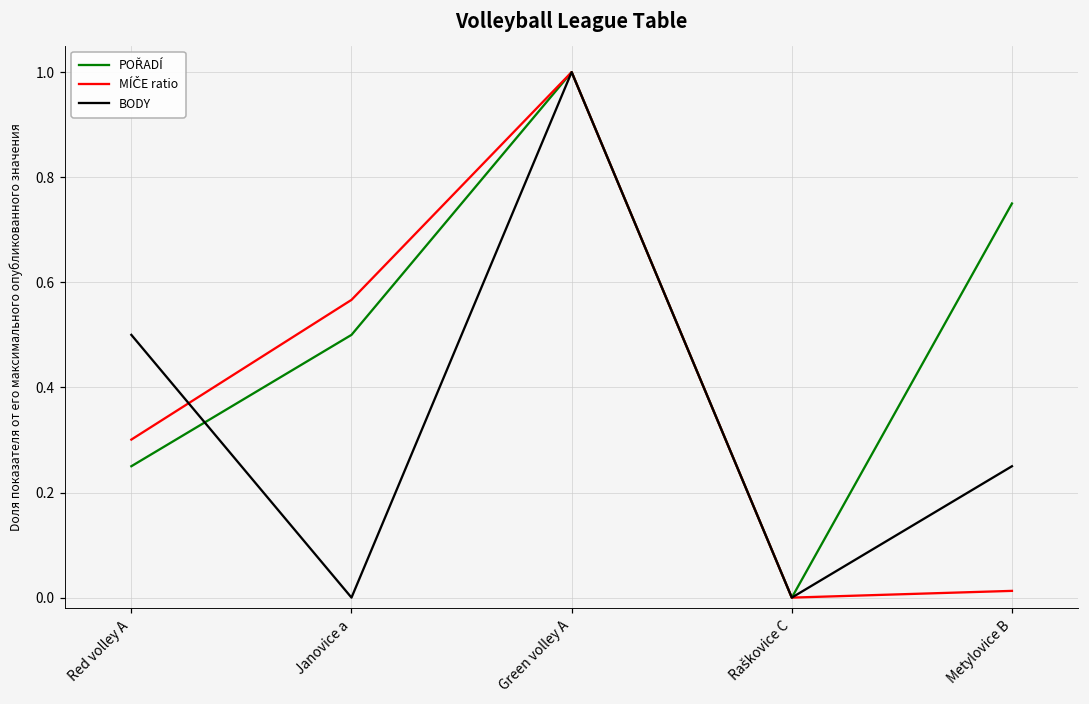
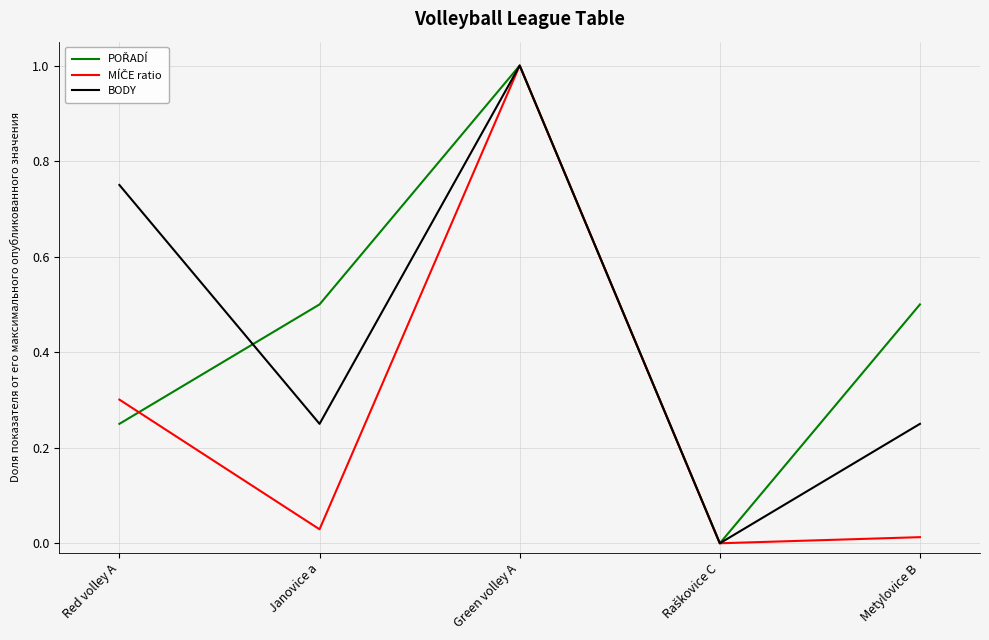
BODY, Red volley A: 0.50 -> 0.75
MÍČE ratio, Janovice a: 0.57 -> 0.03
BODY, Janovice a: 0.00 -> 0.25
POŘADÍ, Metylovice B: 0.75 -> 0.50
